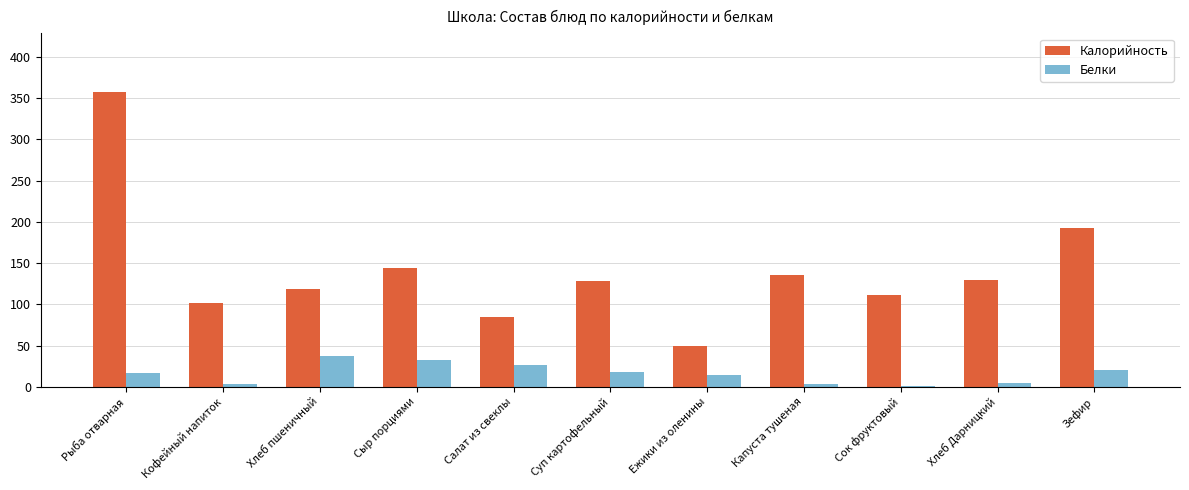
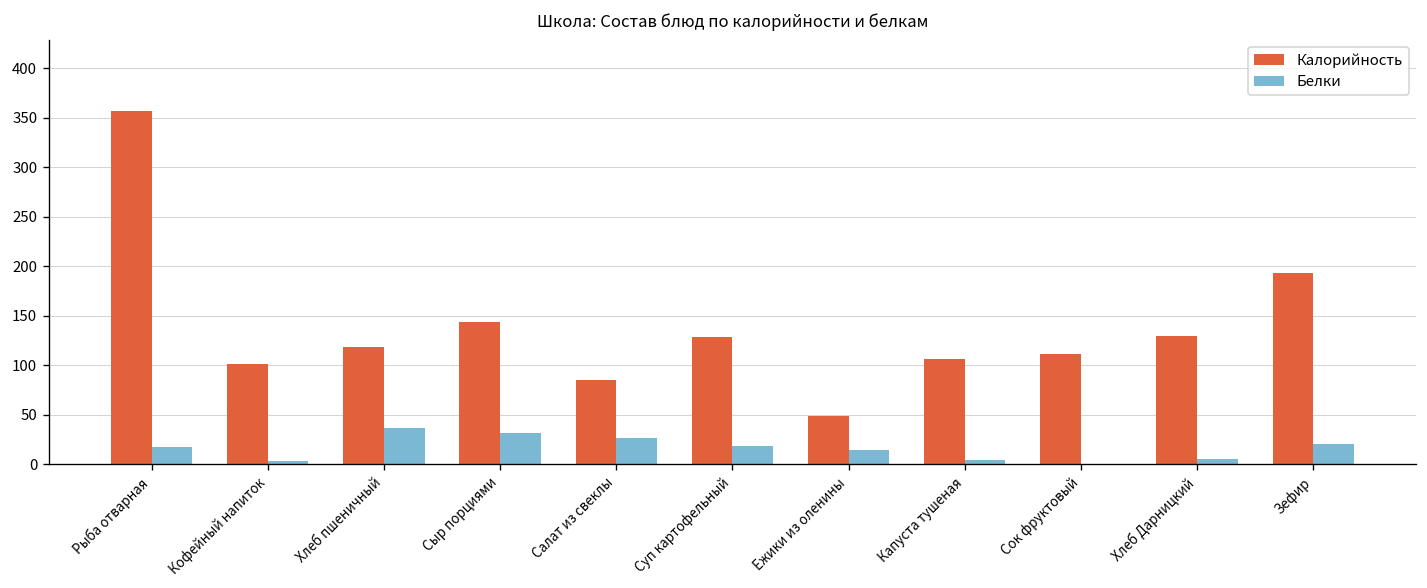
Калорийность, Капуста тушеная: 140 -> 110
